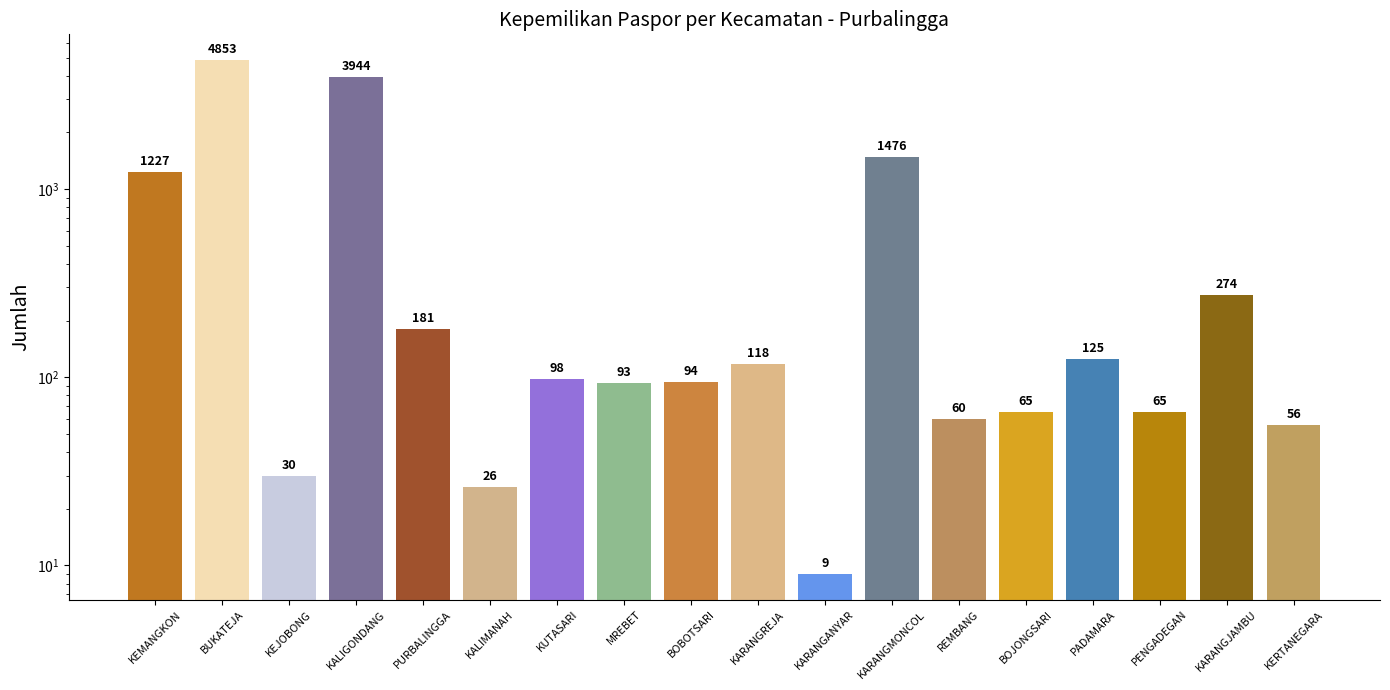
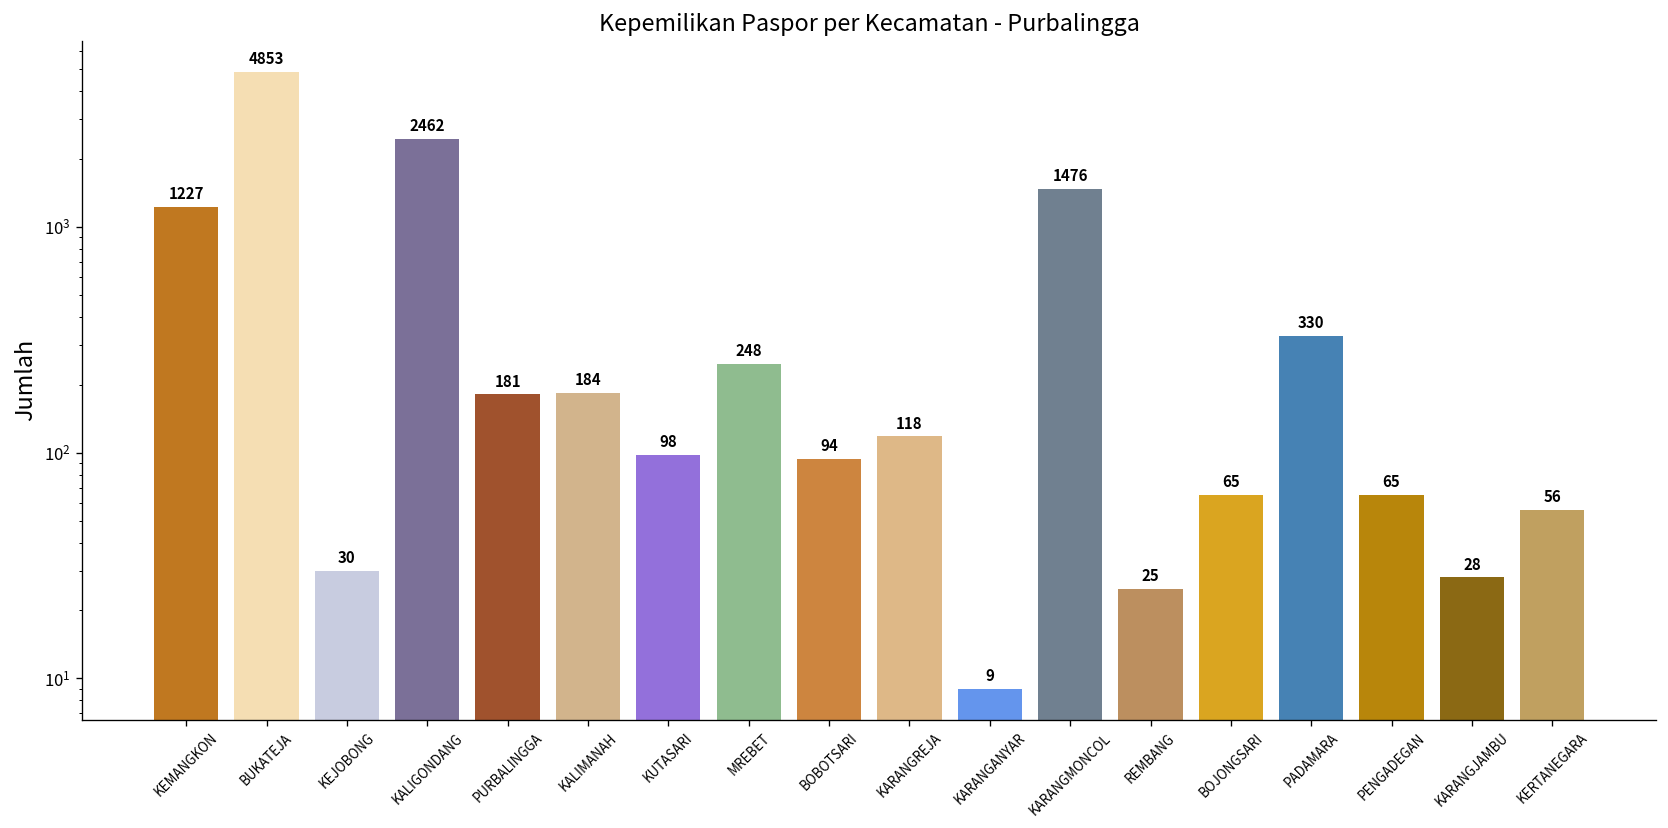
KALIGONDANG: 3944 -> 2462
KALIMANAH: 26 -> 184
MREBET: 93 -> 248
REMBANG: 60 -> 25
PADAMARA: 125 -> 330
KARANGJAMBU: 274 -> 28
